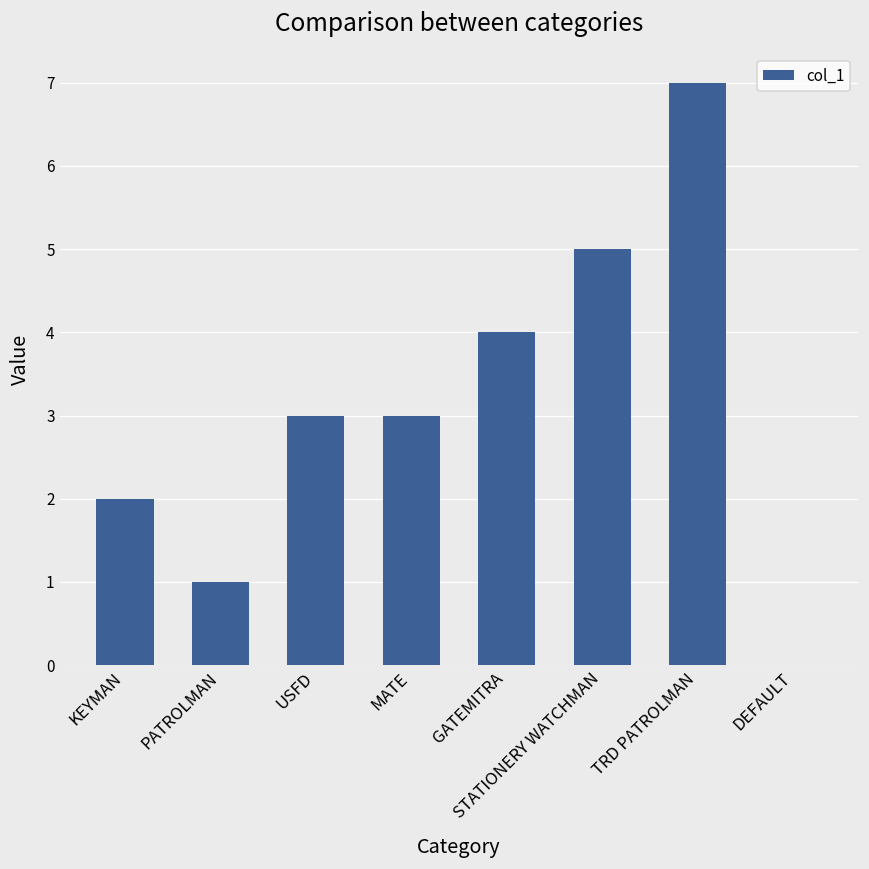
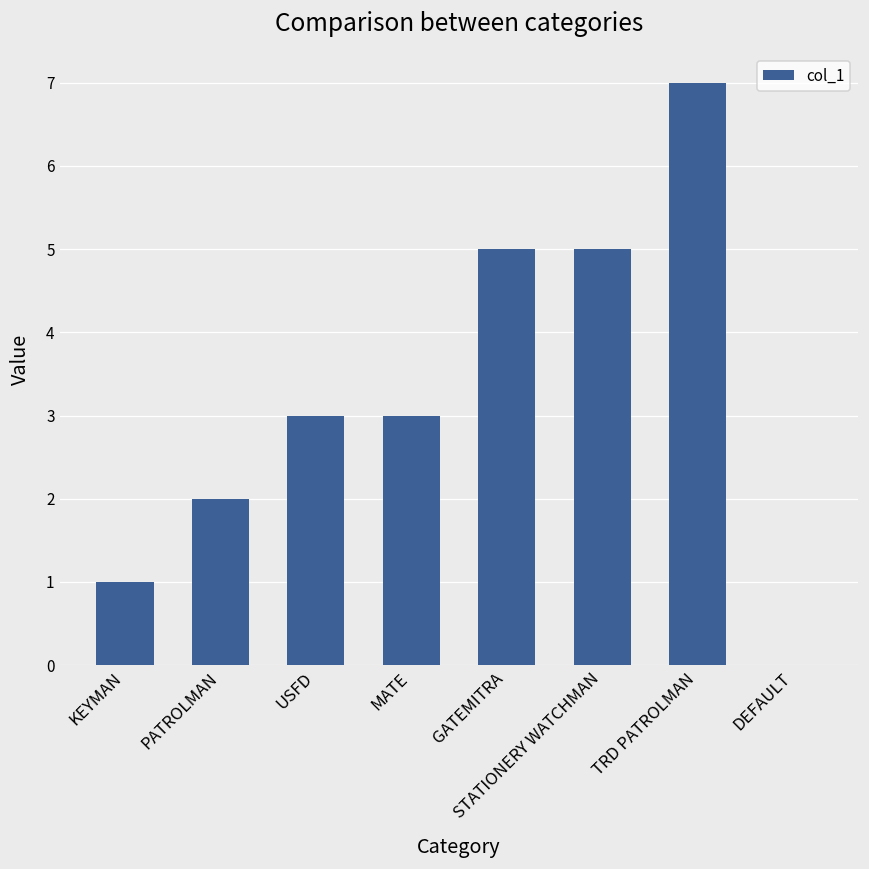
KEYMAN: 2 -> 1
PATROLMAN: 1 -> 2
GATEMITRA: 4 -> 5
